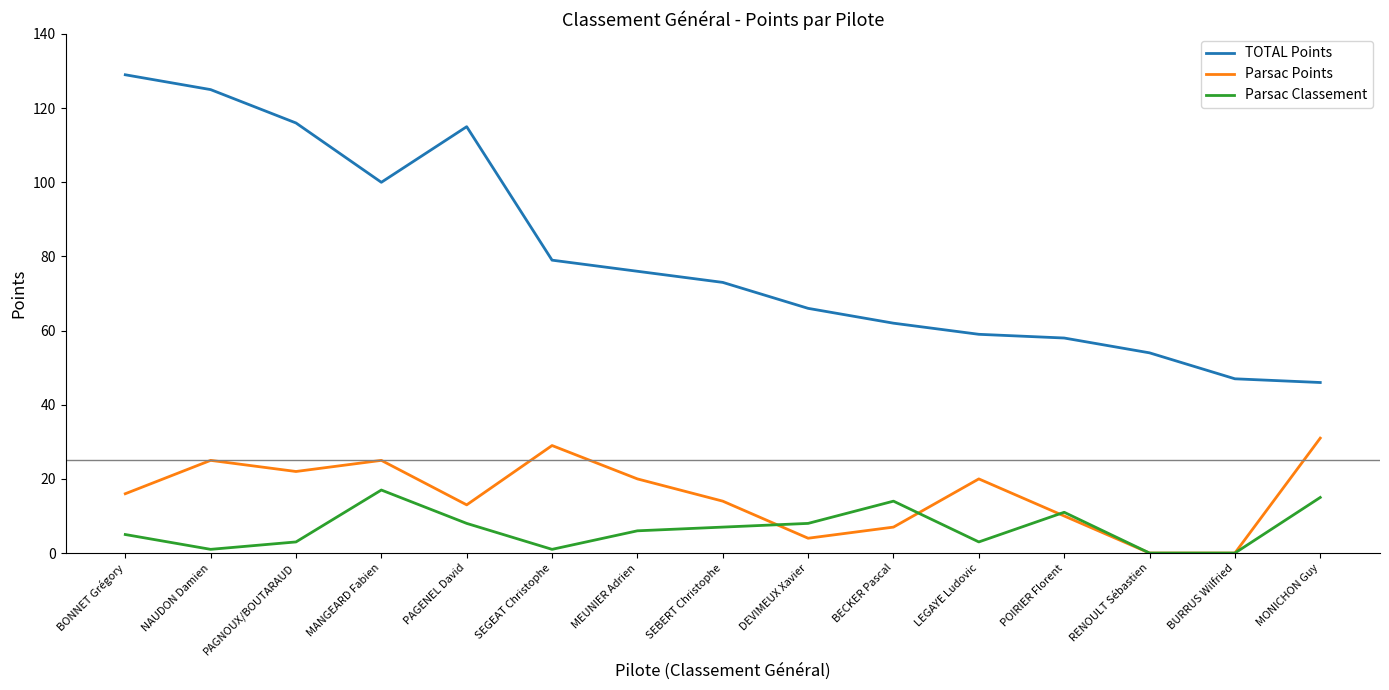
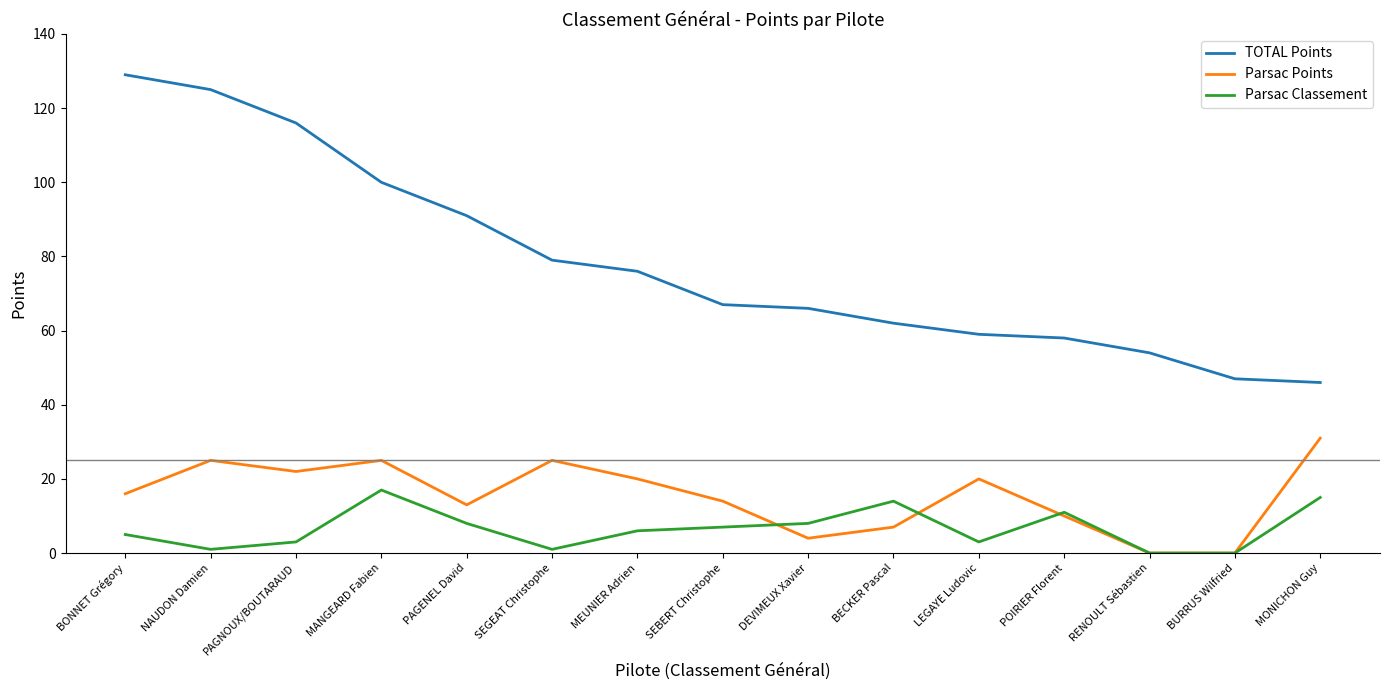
TOTAL Points, PAGENEL David: 115 -> 91
Parsac Points, SEGEAT Christophe: 29 -> 25
TOTAL Points, SEBERT Christophe: 73 -> 67
